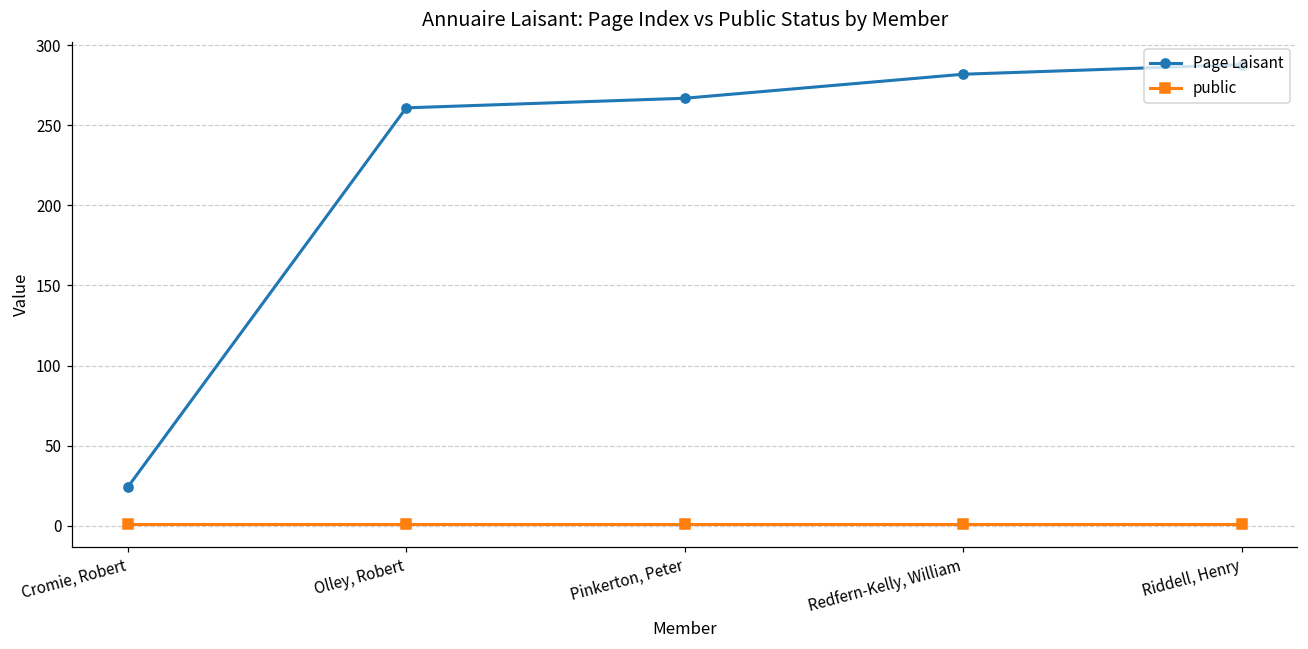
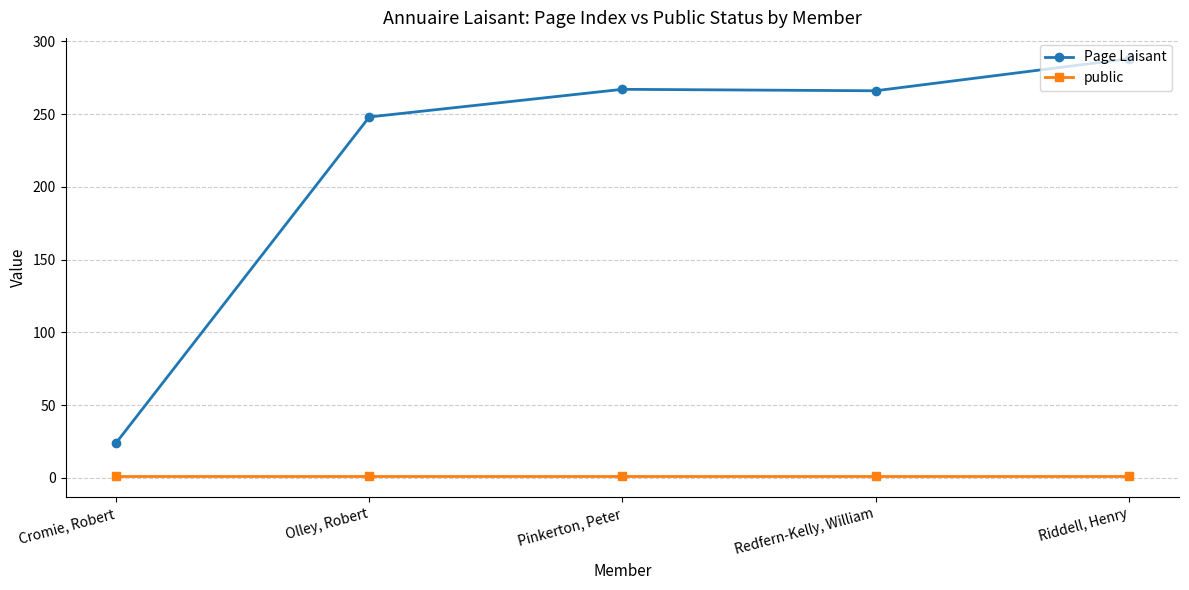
Page Laisant, Olley, Robert: 261 -> 248
Page Laisant, Redfern-Kelly, William: 282 -> 266
